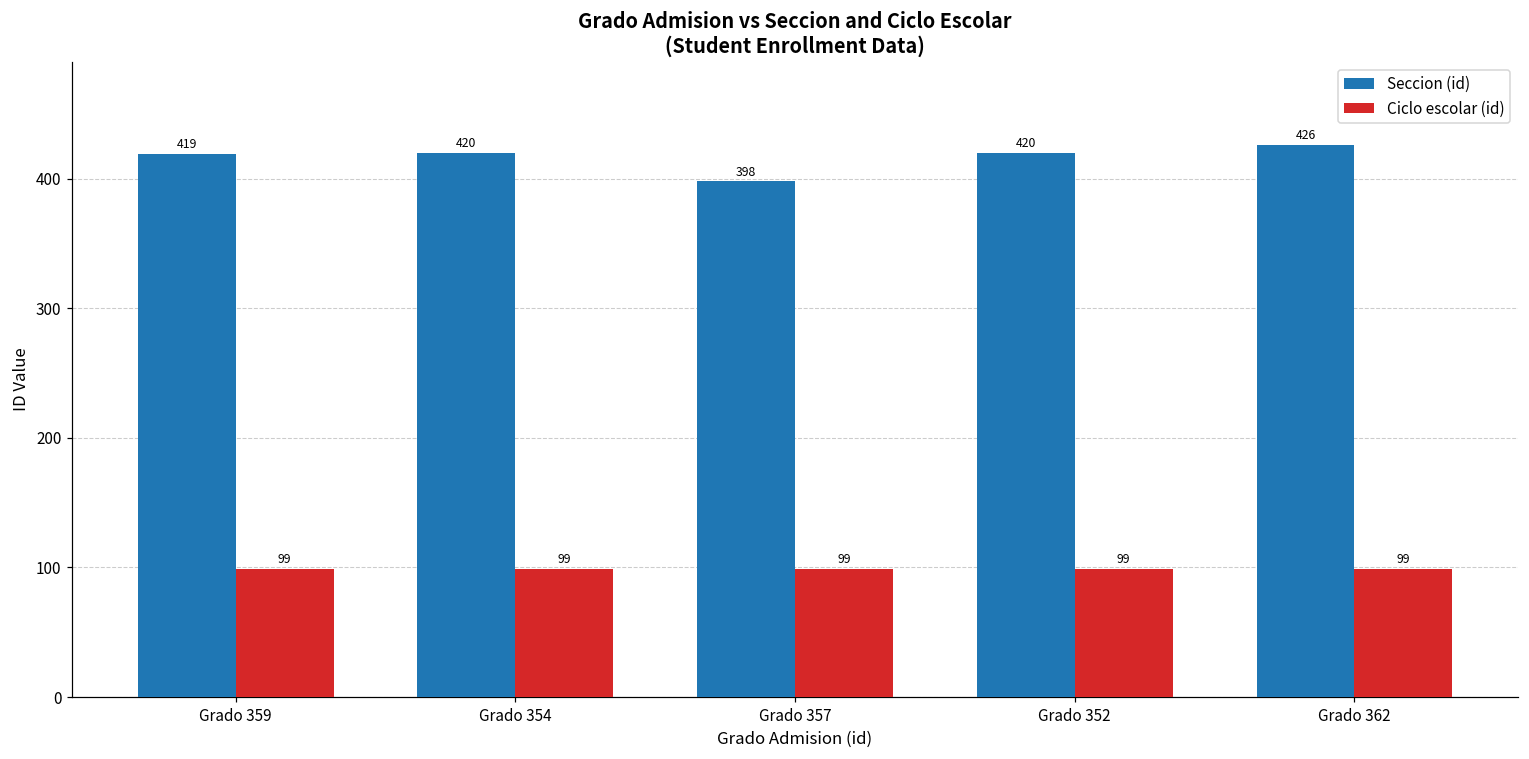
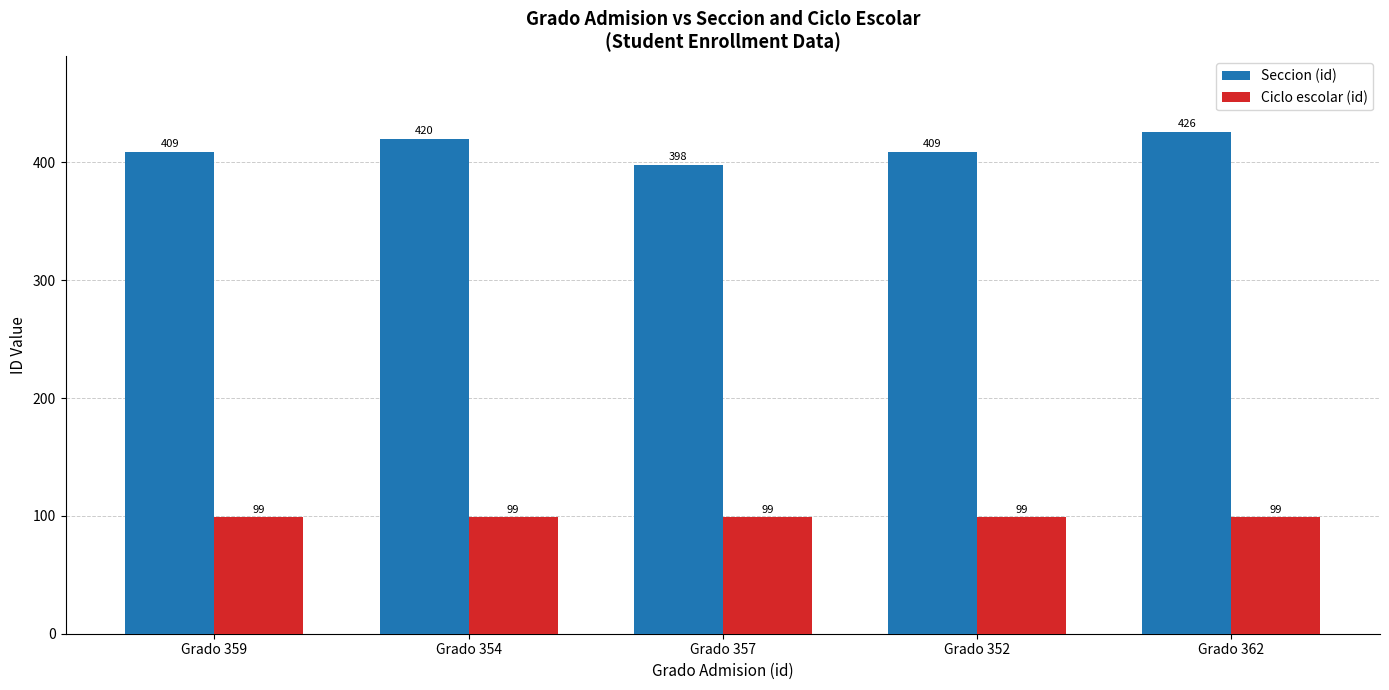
Seccion (id), Grado 359: 419 -> 409
Seccion (id), Grado 352: 420 -> 409
